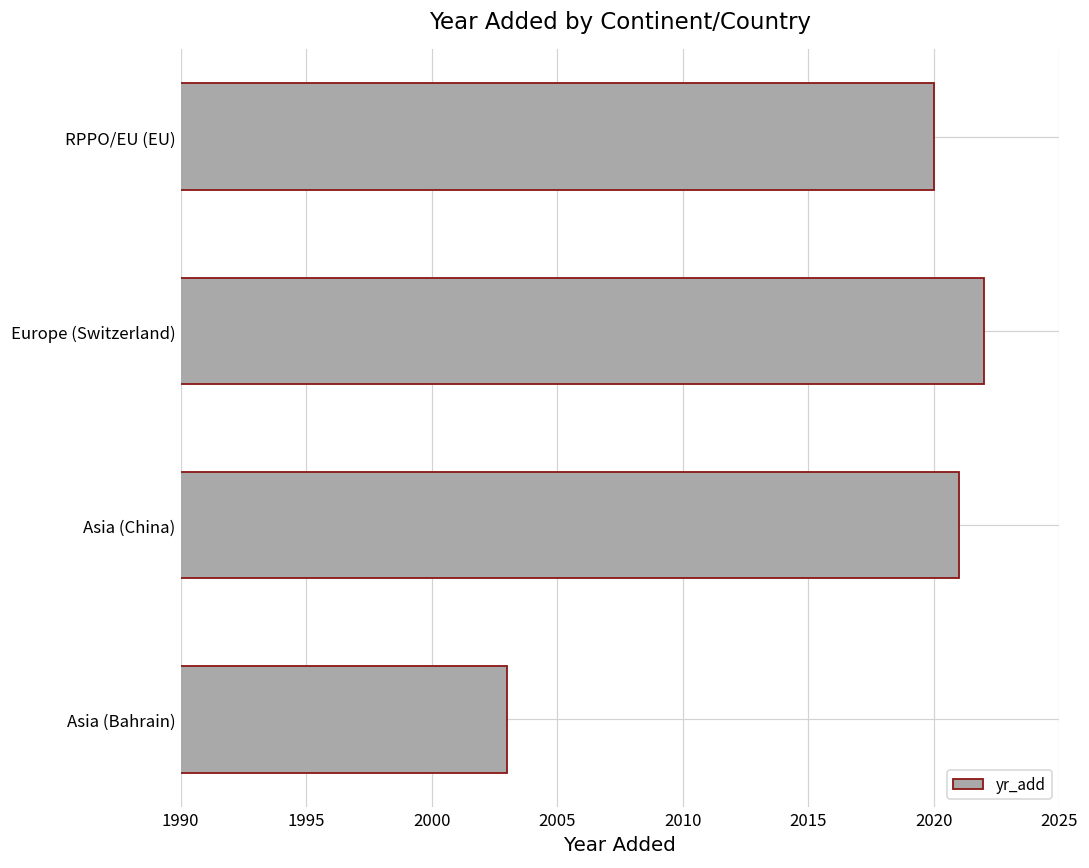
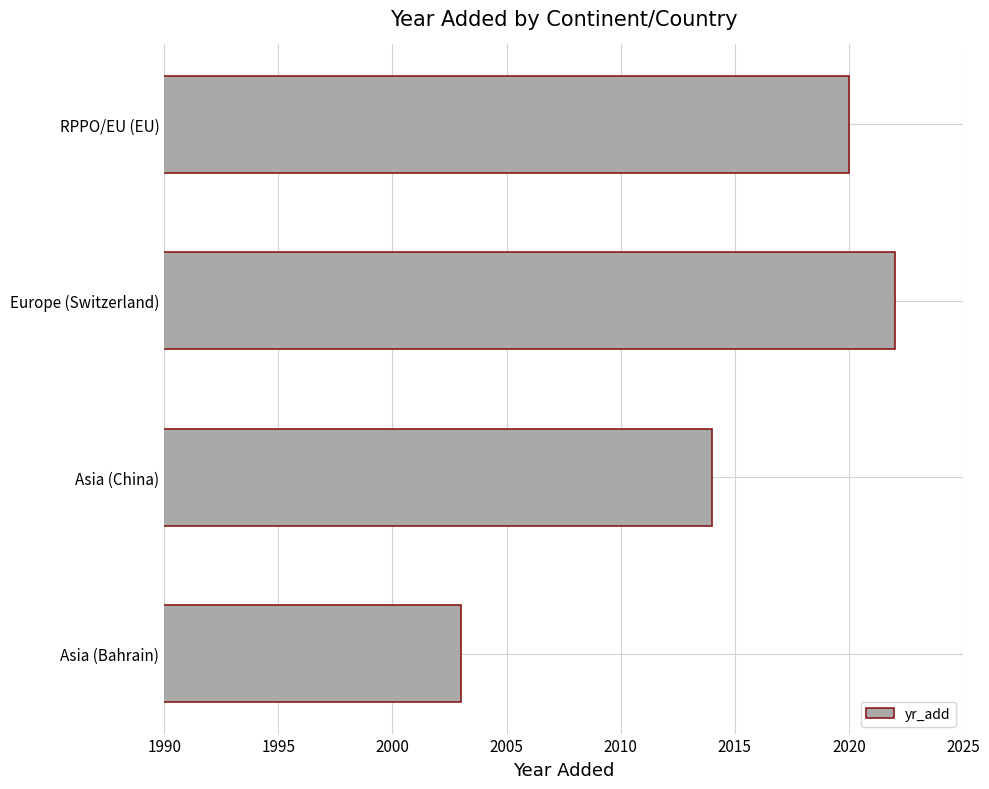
Asia (China): 2021 -> 2014
